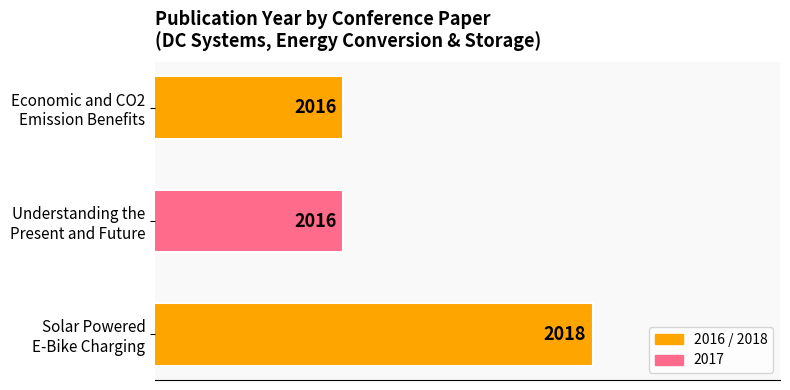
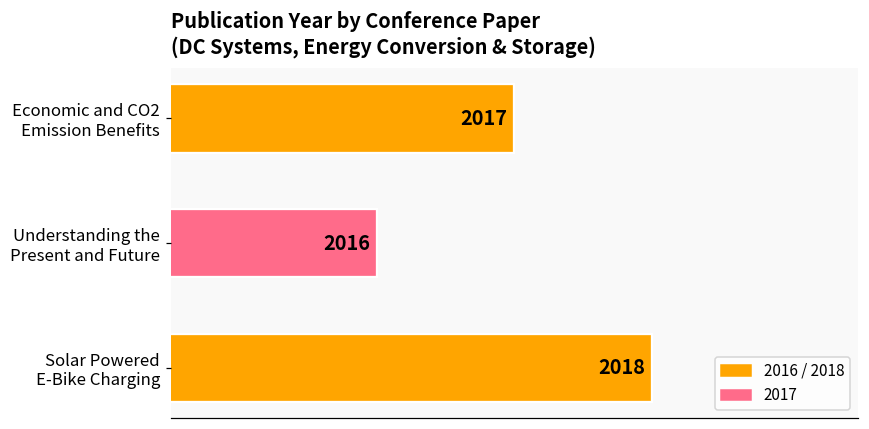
Economic and CO2 Emission Benefits: 2016 -> 2017
